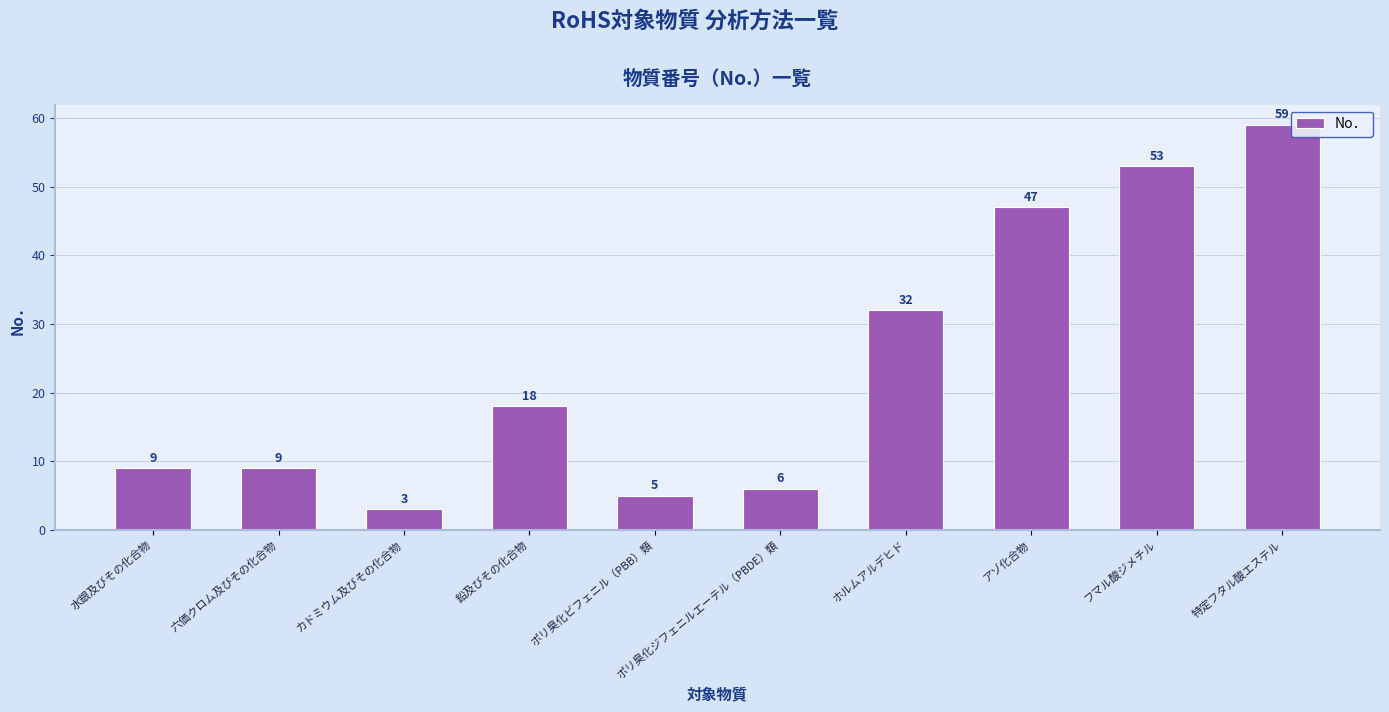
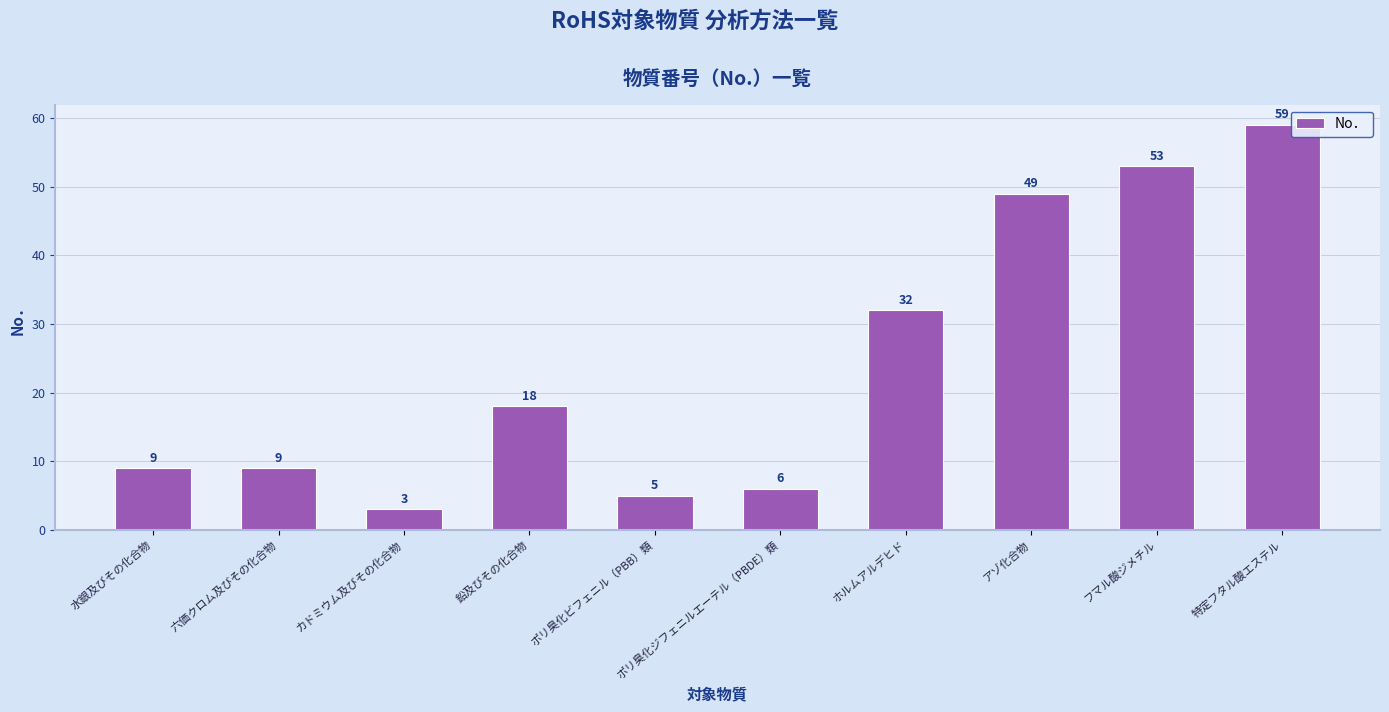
アゾ化合物: 47 -> 49
